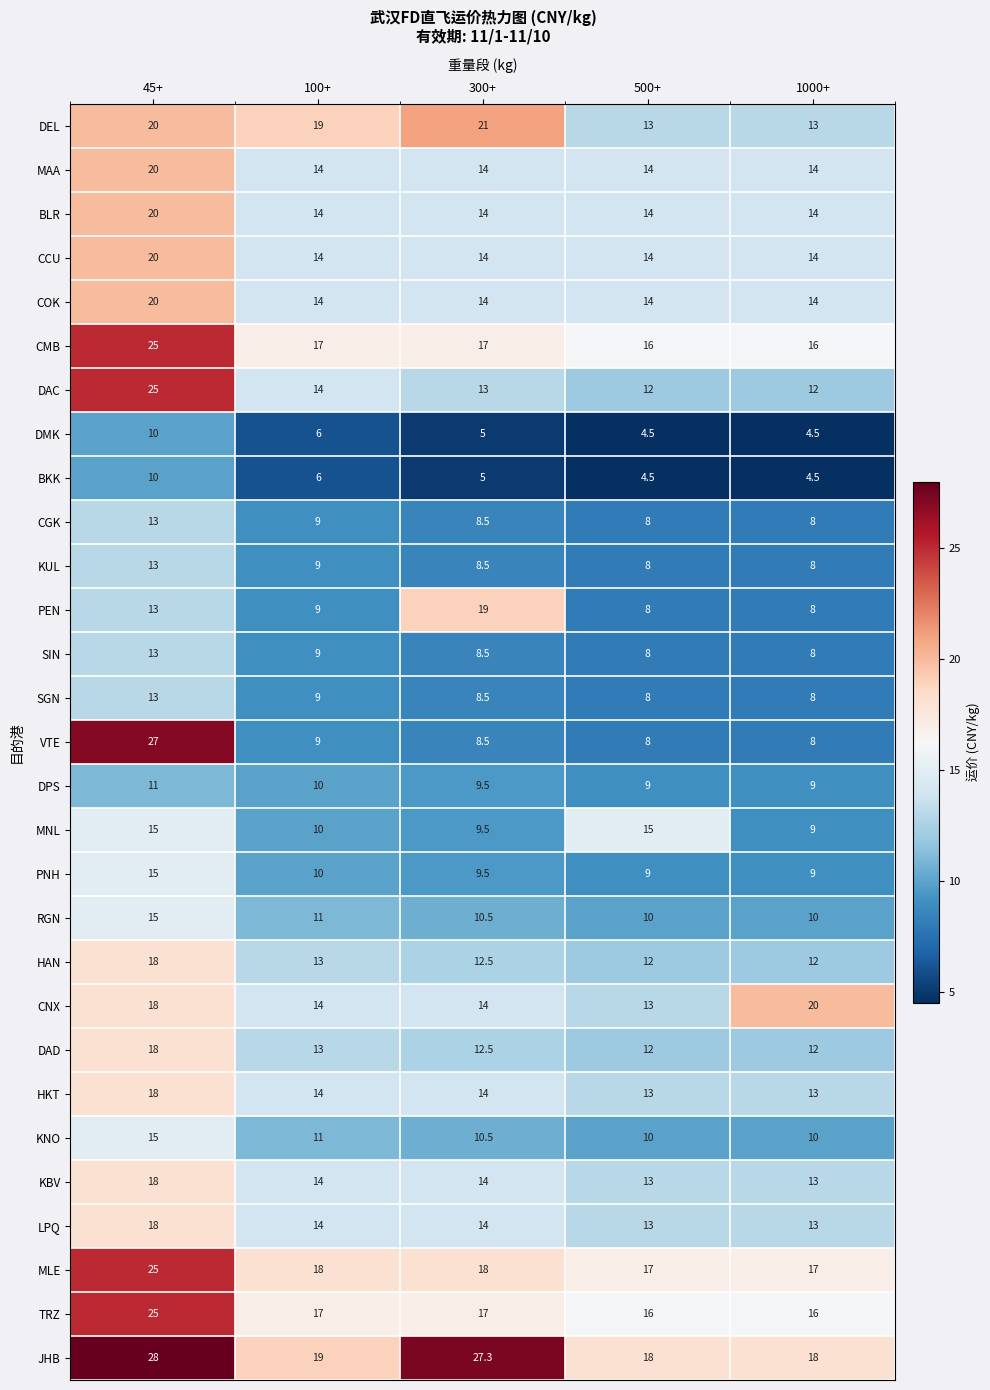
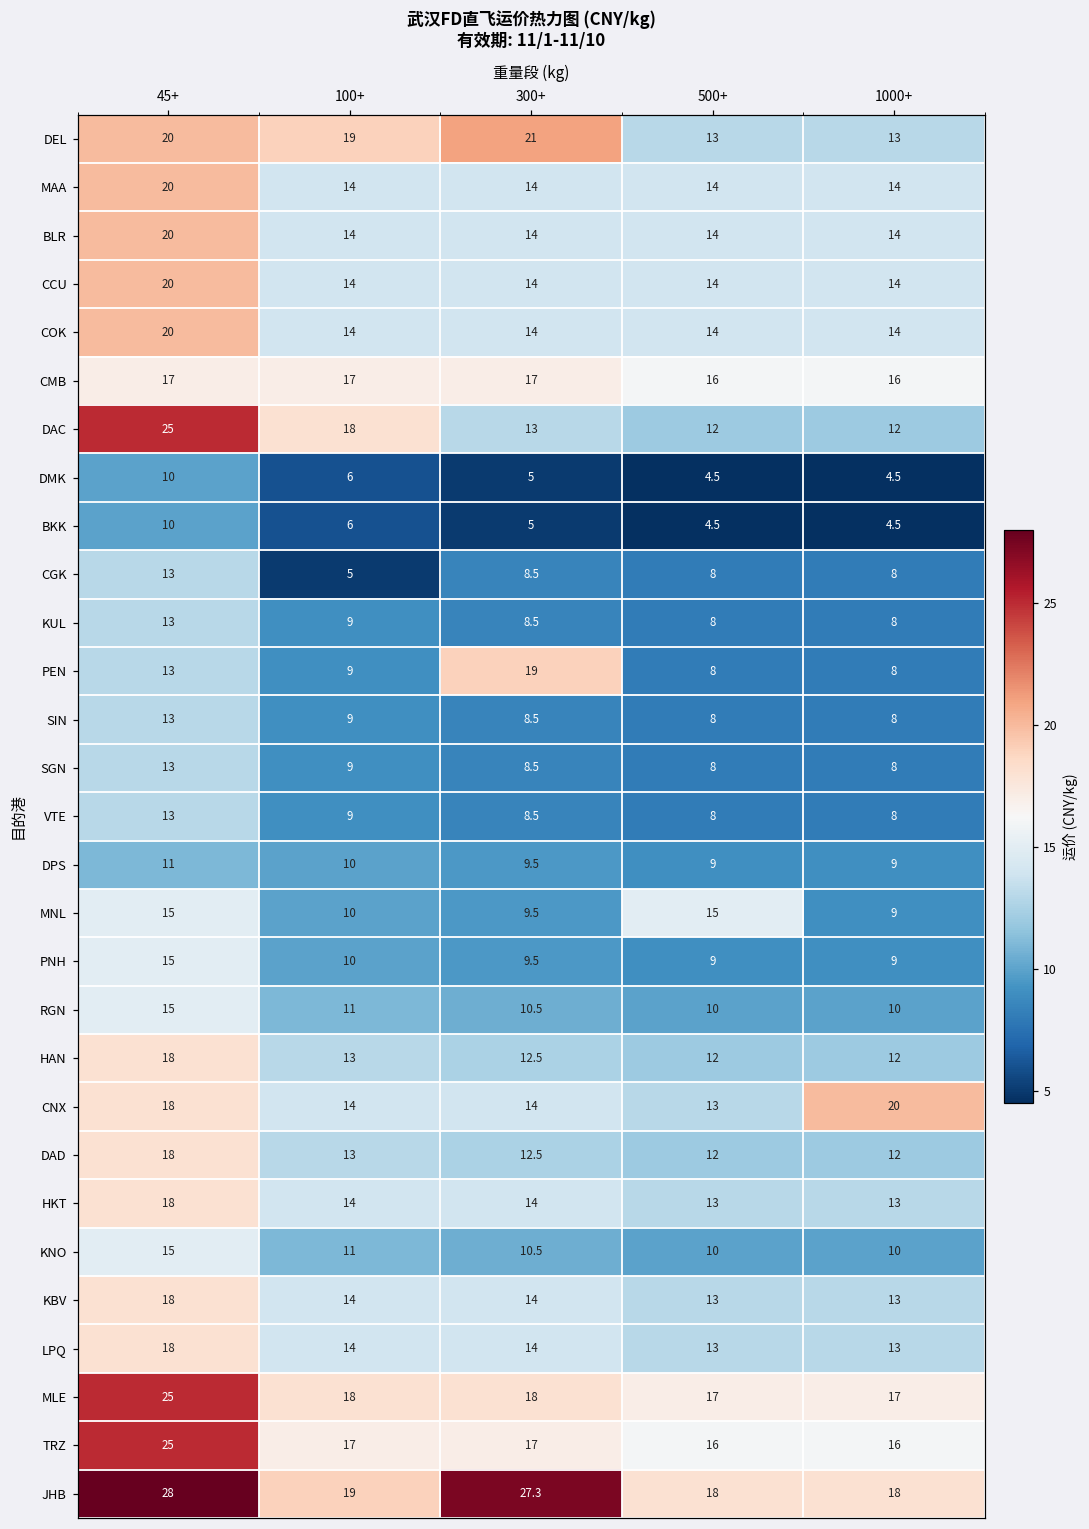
CMB, 45+: 25 -> 17
DAC, 100+: 14 -> 18
CGK, 100+: 9 -> 5
VTE, 45+: 27 -> 13
